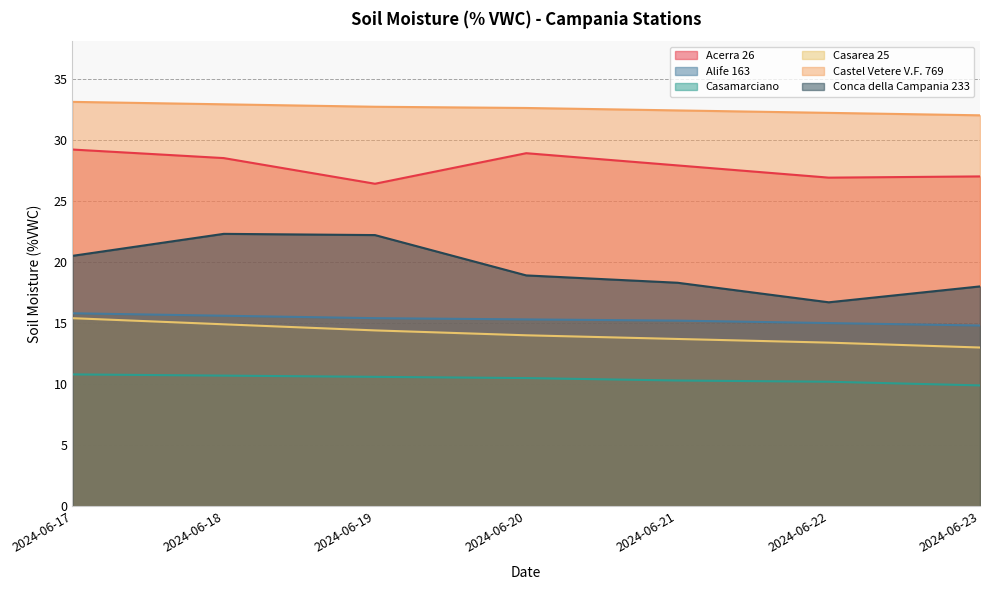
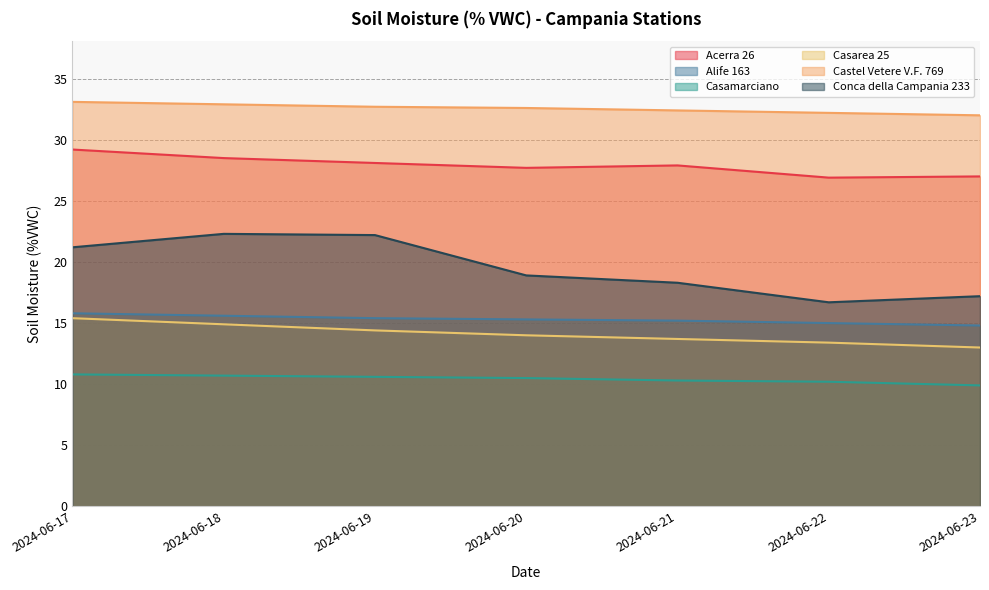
Conca della Campania 233, 2024-06-17: 20.5 -> 21.2
Acerra 26, 2024-06-19: 26.4 -> 28.1
Acerra 26, 2024-06-20: 28.9 -> 27.7
Conca della Campania 233, 2024-06-23: 18.0 -> 17.2
